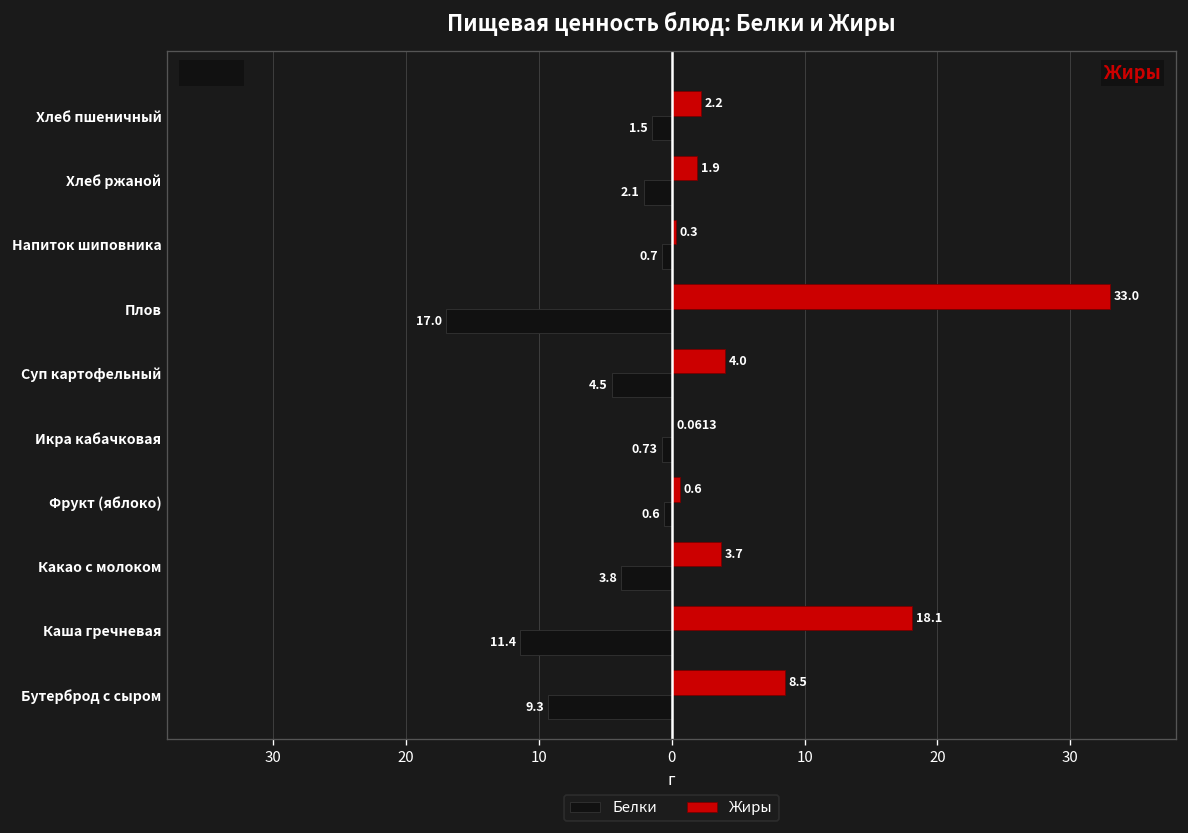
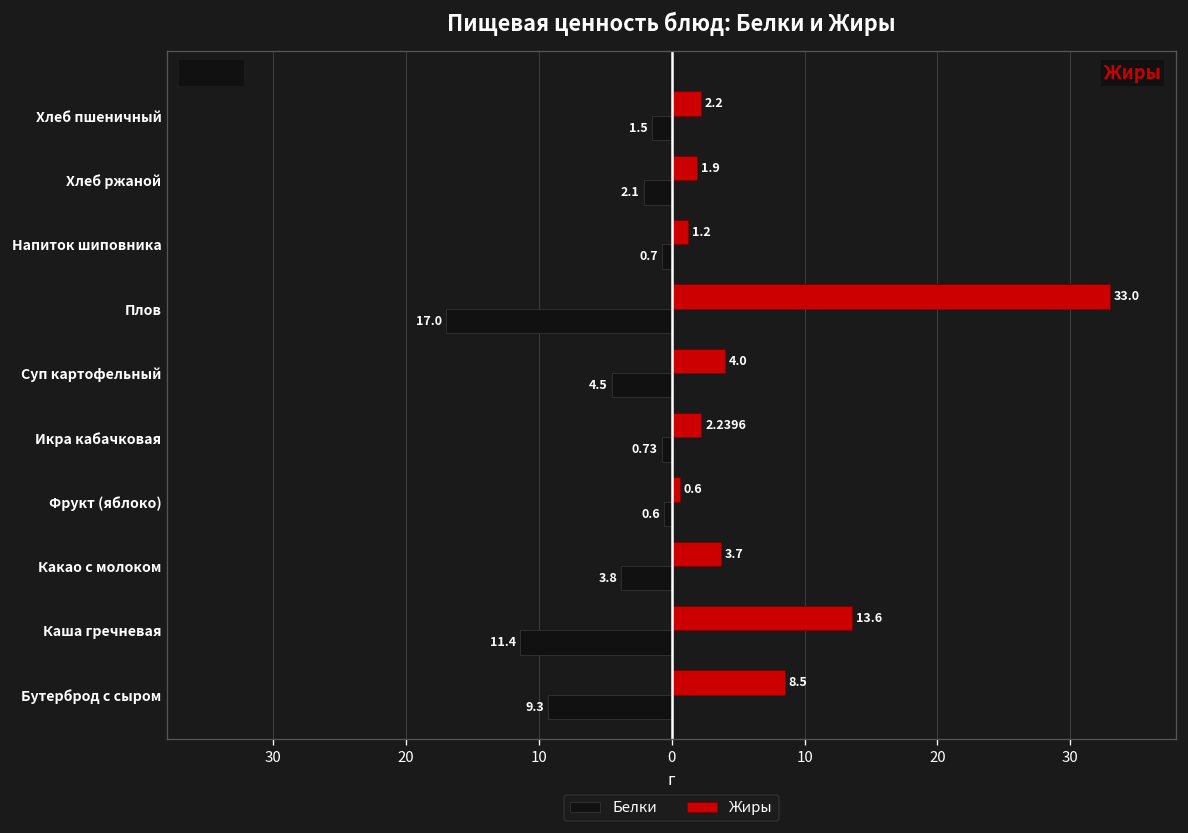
Жиры, Напиток шиповника: 0.3 -> 1.2
Жиры, Икра кабачковая: 0.0613 -> 2.2396
Жиры, Каша гречневая: 18.1 -> 13.6
